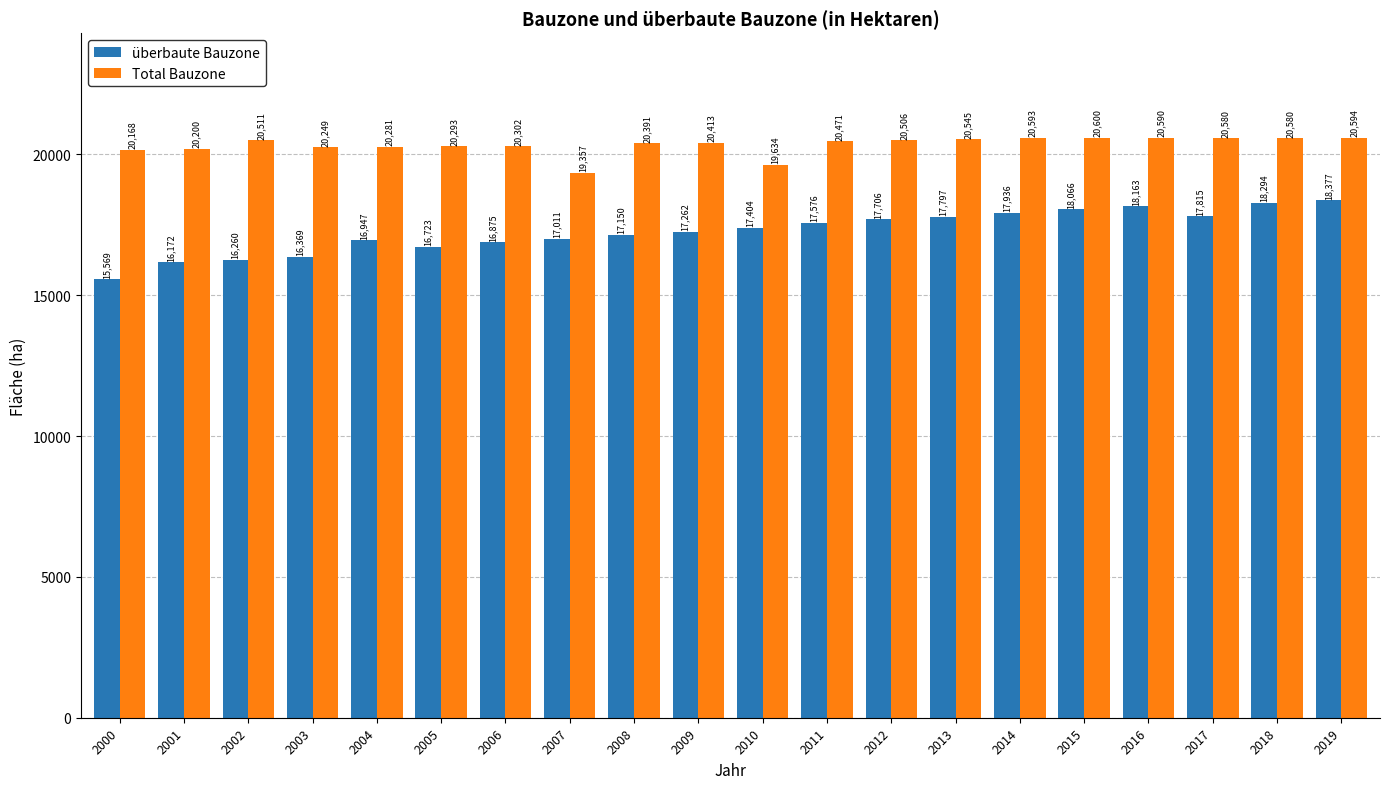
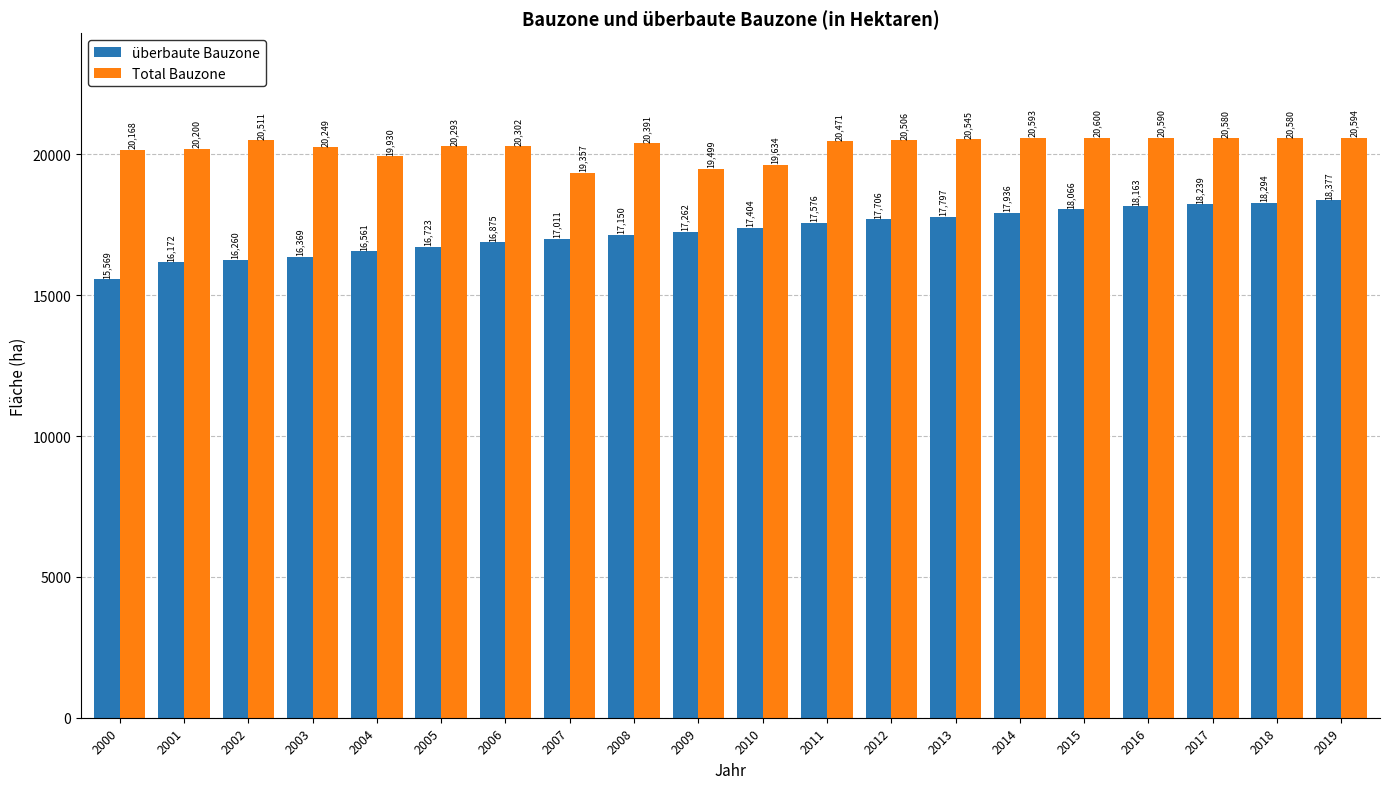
überbaute Bauzone, 2004: 16,947 -> 16,561
Total Bauzone, 2004: 20,281 -> 19,930
Total Bauzone, 2009: 20,413 -> 19,499
überbaute Bauzone, 2017: 17,815 -> 18,239
